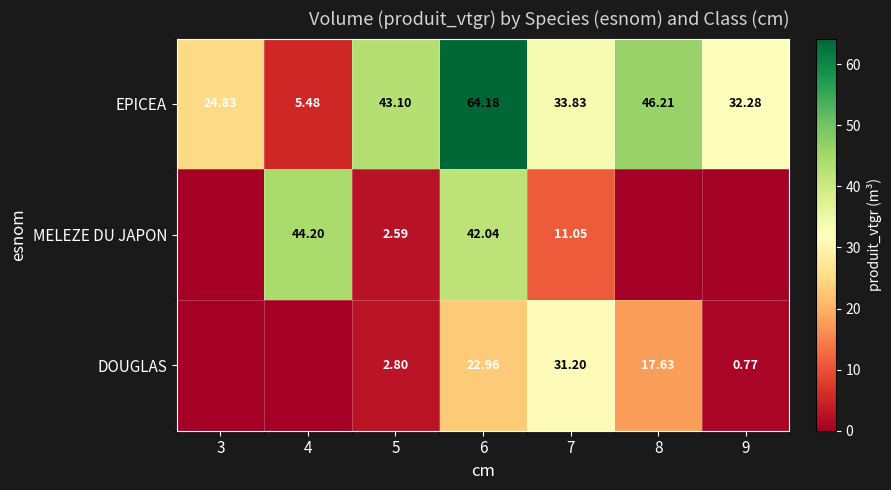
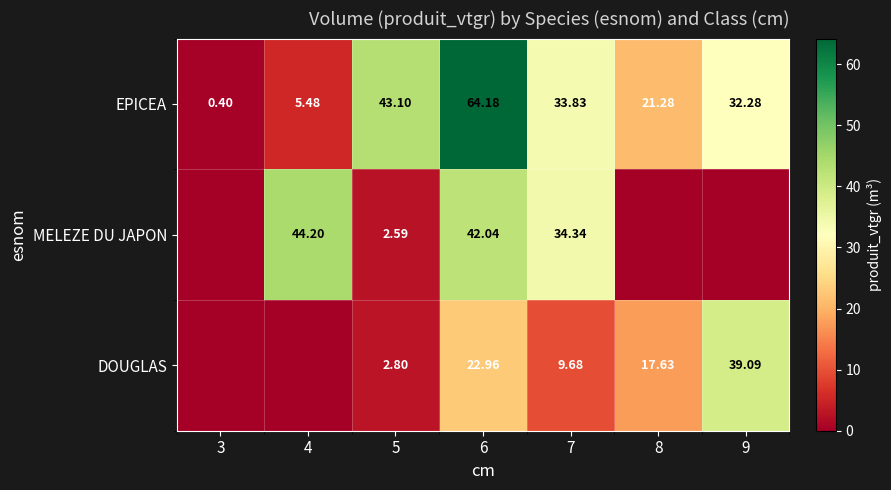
EPICEA, 3: 24.83 -> 0.40
EPICEA, 8: 46.21 -> 21.28
MELEZE DU JAPON, 7: 11.05 -> 34.34
DOUGLAS, 7: 31.20 -> 9.68
DOUGLAS, 9: 0.77 -> 39.09
